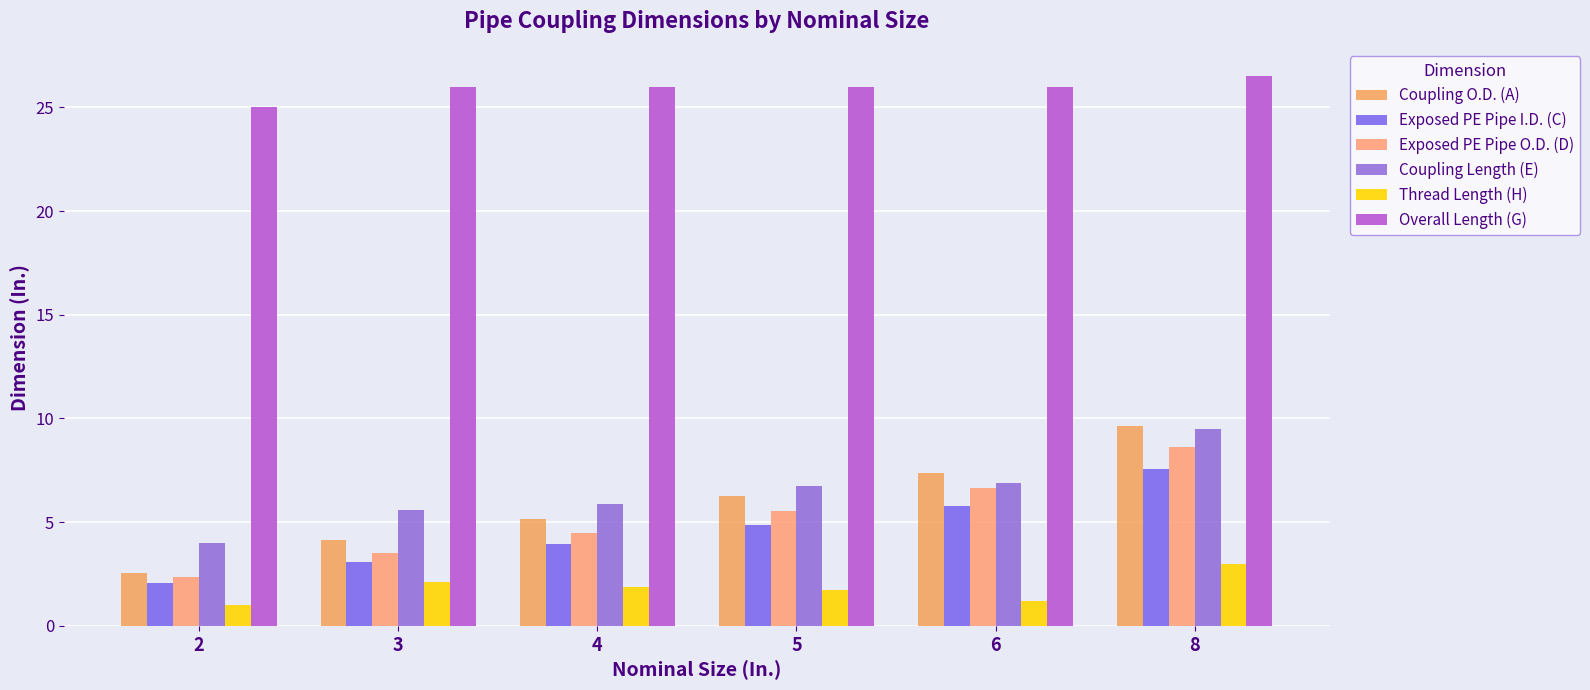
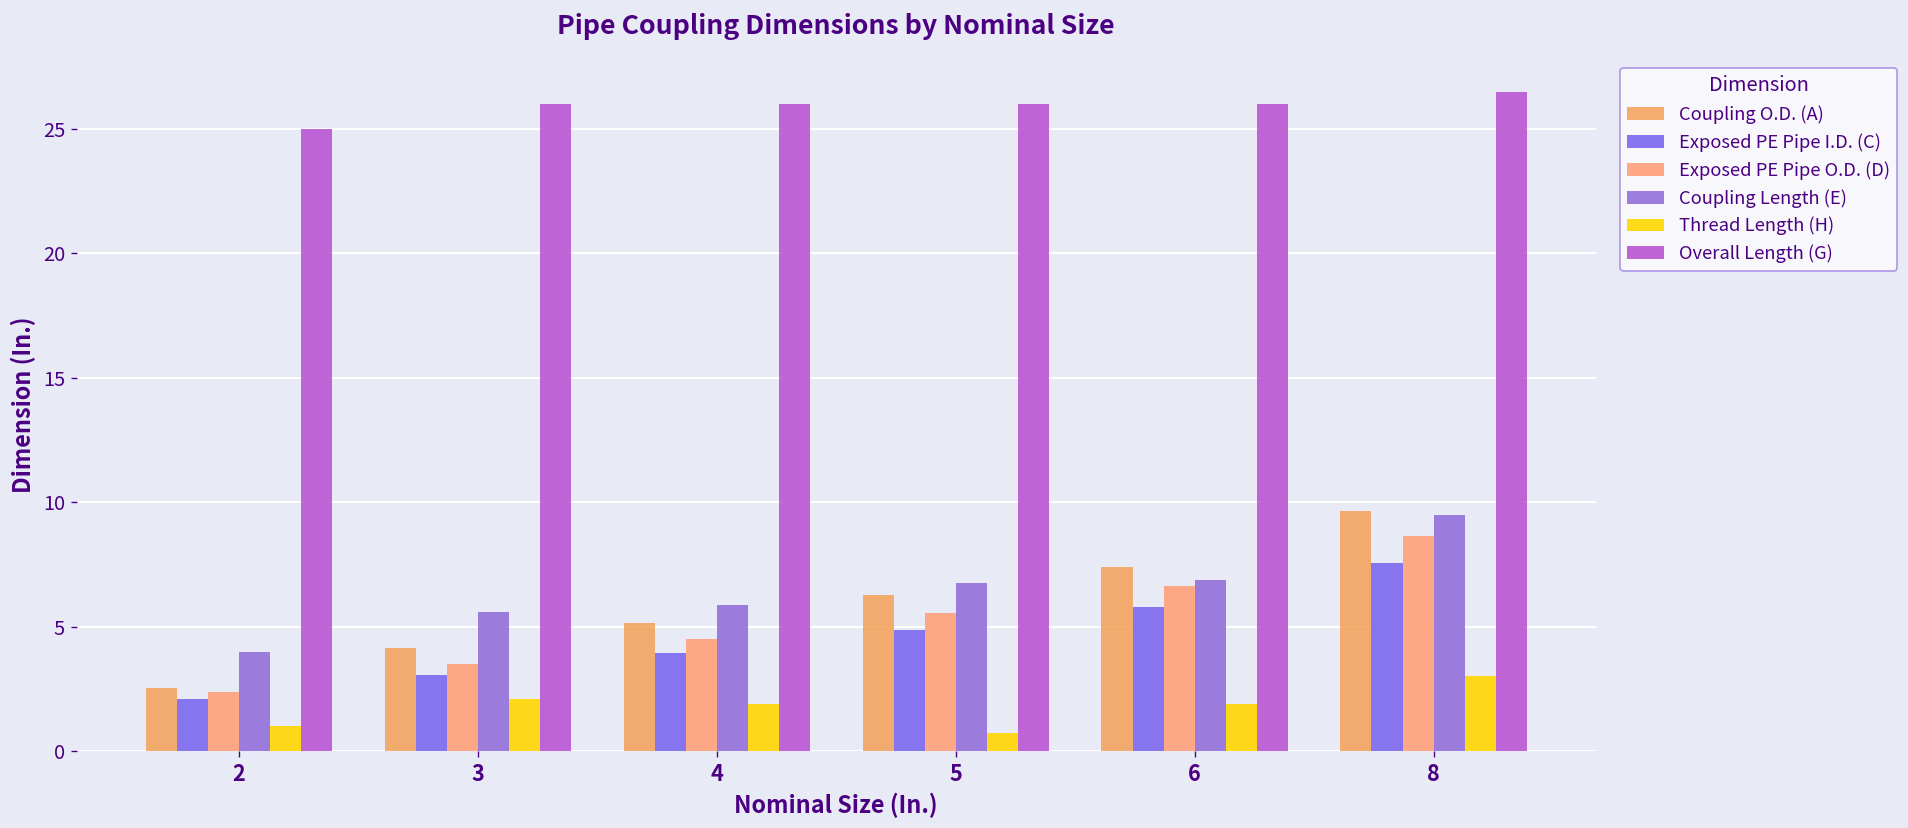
Thread Length (H), 5: 1.8 -> 0.7
Thread Length (H), 6: 1.2 -> 1.9
